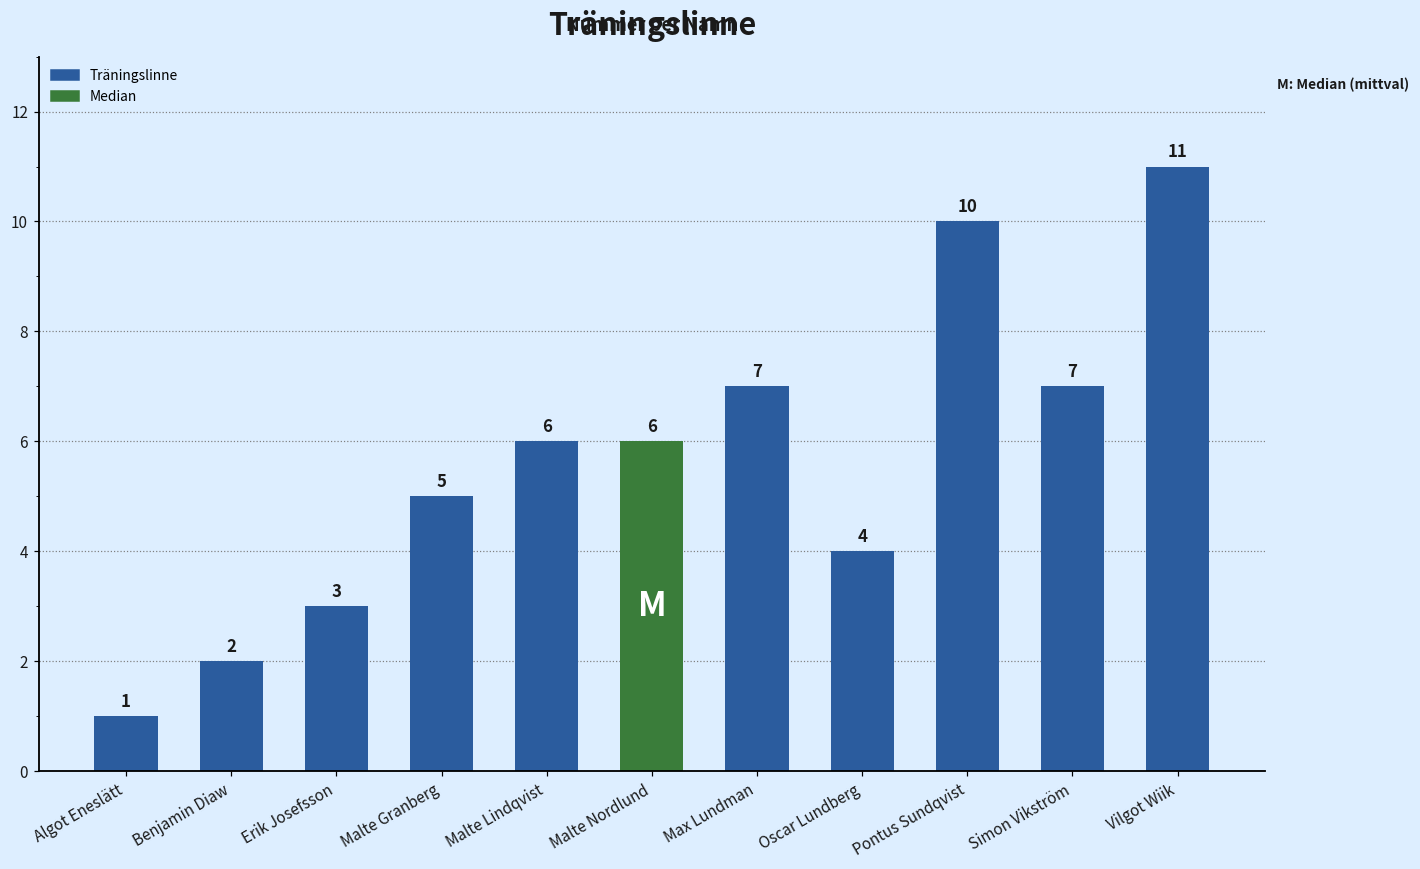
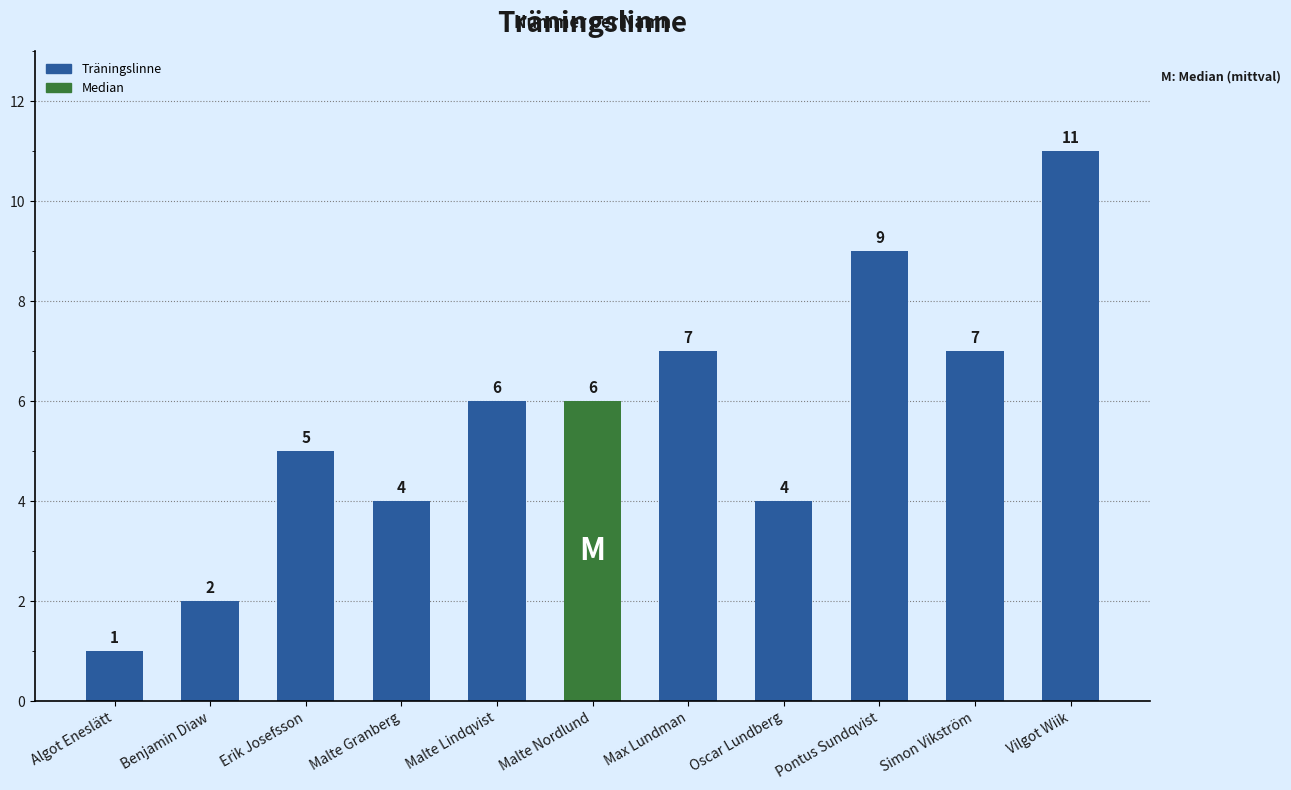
Erik Josefsson: 3 -> 5
Malte Granberg: 5 -> 4
Pontus Sundqvist: 10 -> 9
